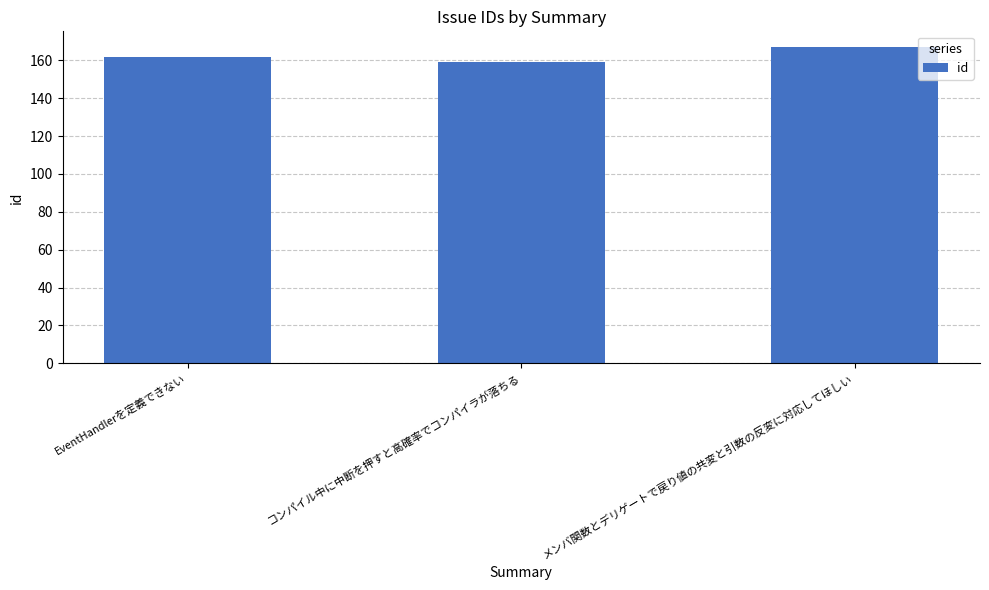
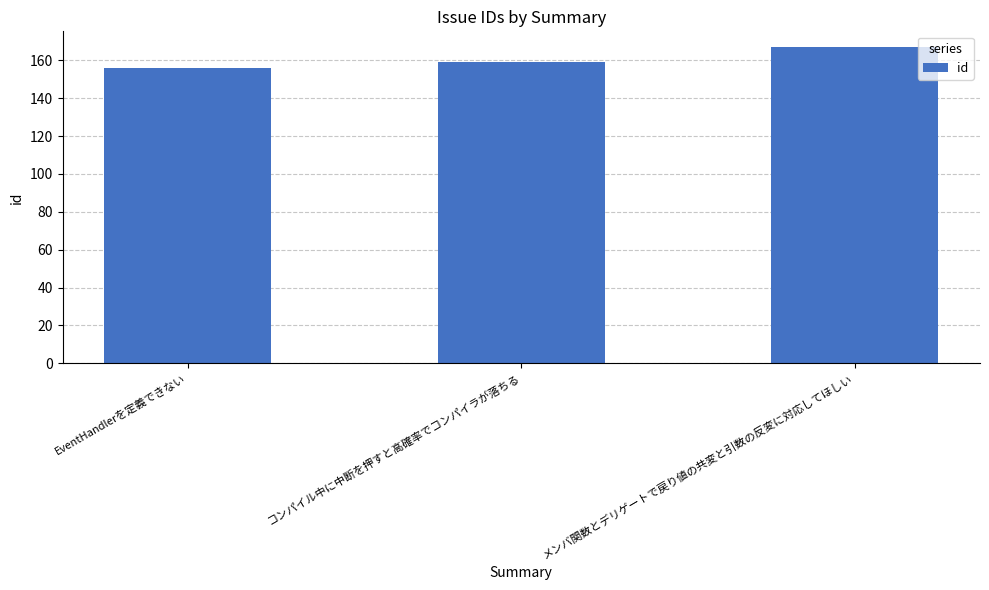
EventHandlerを定義できない: 162 -> 156
